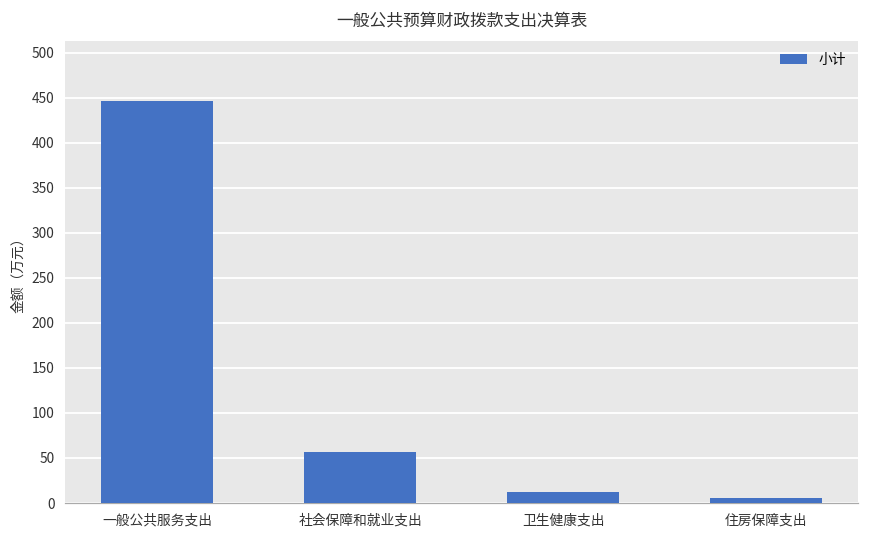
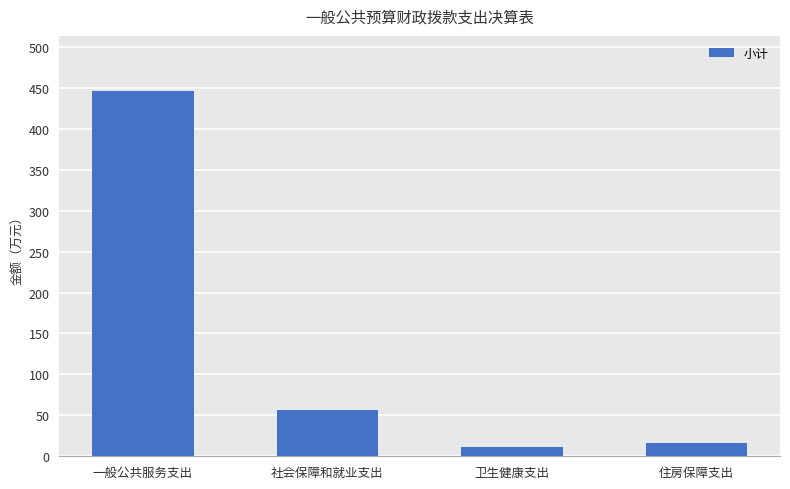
住房保障支出: 10 -> 20
